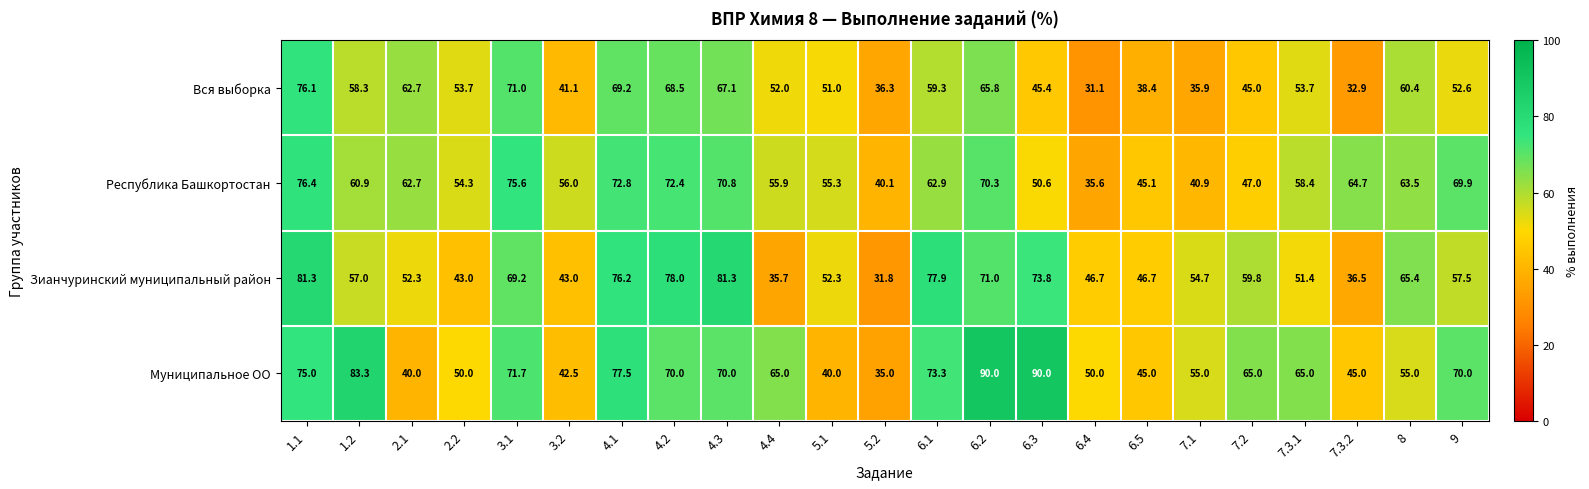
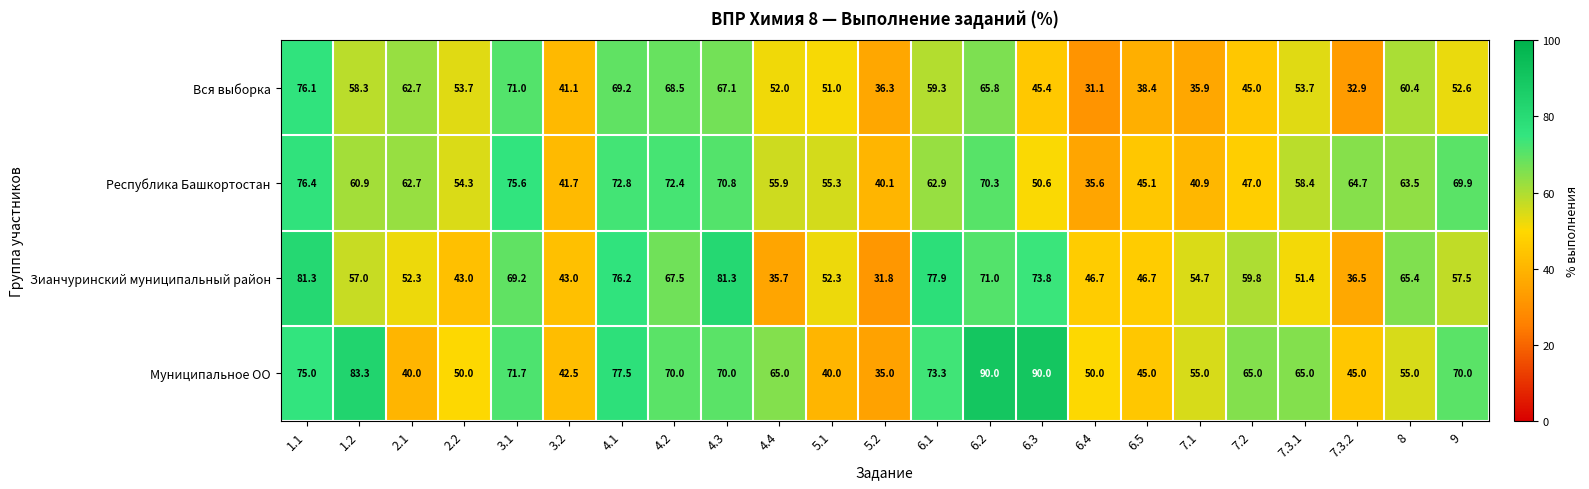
Республика Башкортостан, 3.2: 56.0 -> 41.7
Зианчуринский муниципальный район, 4.2: 78.0 -> 67.5
